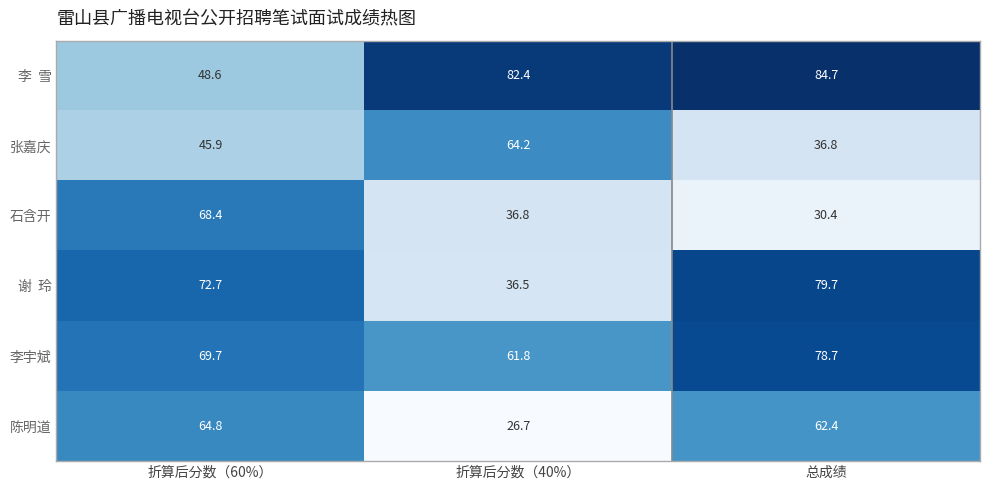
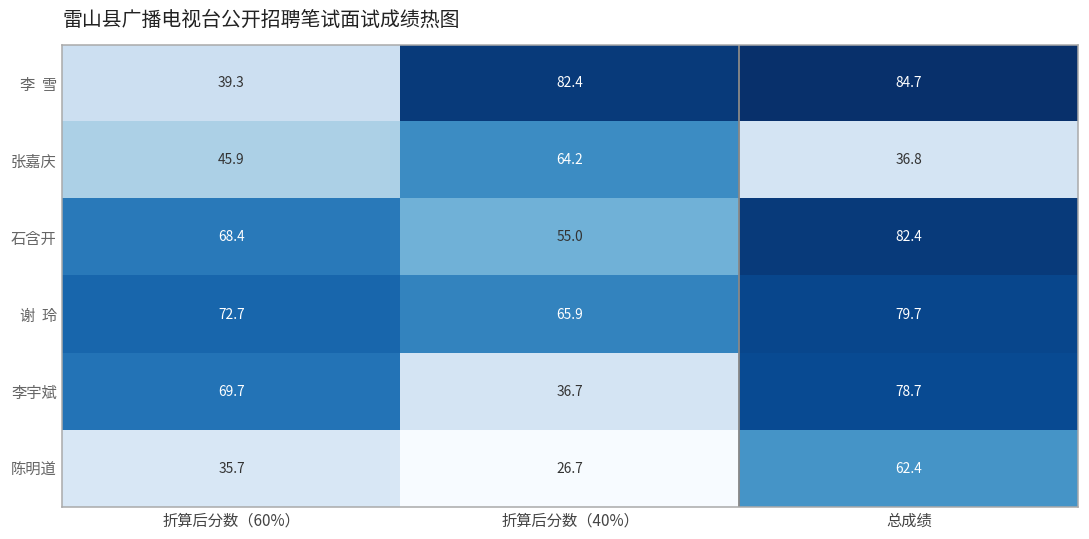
李 雪, 折算后分数（60%）: 48.6 -> 39.3
石含开, 折算后分数（40%）: 36.8 -> 55.0
石含开, 总成绩: 30.4 -> 82.4
谢 玲, 折算后分数（40%）: 36.5 -> 65.9
李宇斌, 折算后分数（40%）: 61.8 -> 36.7
陈明道, 折算后分数（60%）: 64.8 -> 35.7
